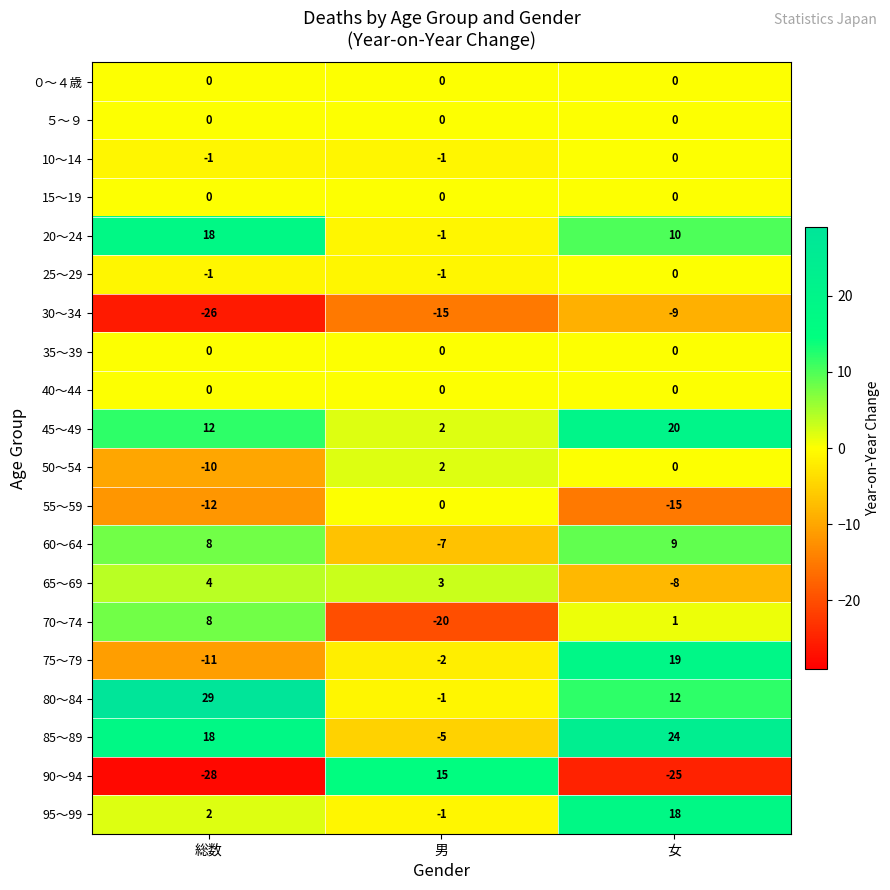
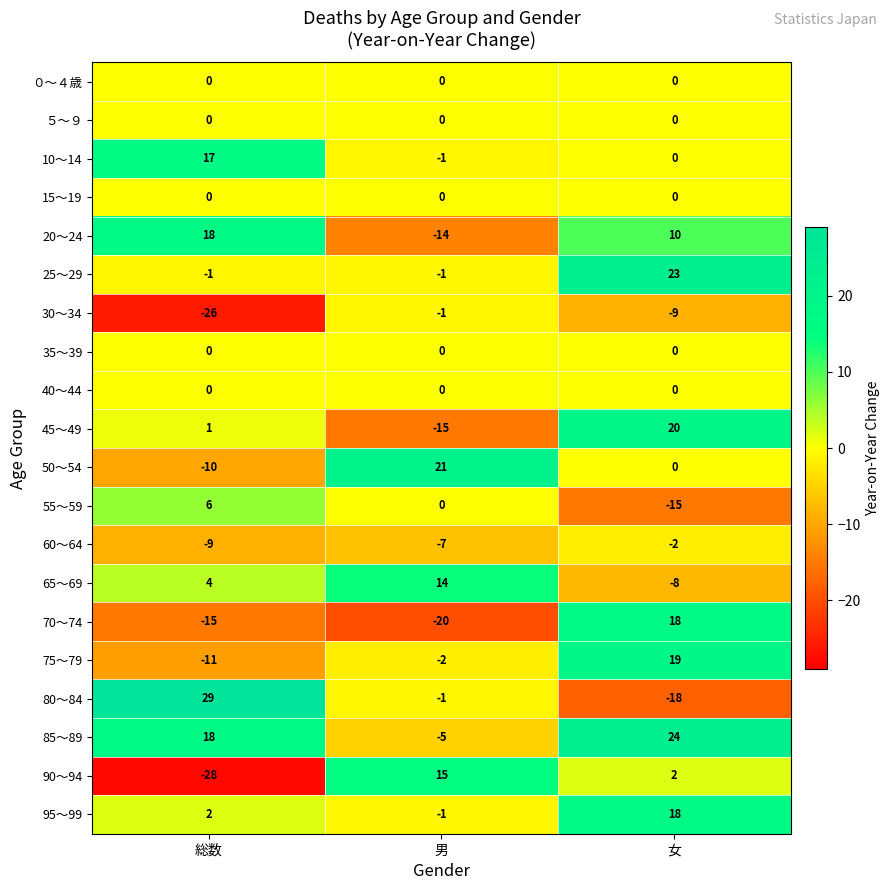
10～14, 総数: -1 -> 17
20～24, 男: -1 -> -14
25～29, 女: 0 -> 23
30～34, 男: -15 -> -1
45～49, 総数: 12 -> 1
45～49, 男: 2 -> -15
50～54, 男: 2 -> 21
55～59, 総数: -12 -> 6
60～64, 総数: 8 -> -9
60～64, 女: 9 -> -2
65～69, 男: 3 -> 14
70～74, 総数: 8 -> -15
70～74, 女: 1 -> 18
80～84, 女: 12 -> -18
90～94, 女: -25 -> 2
